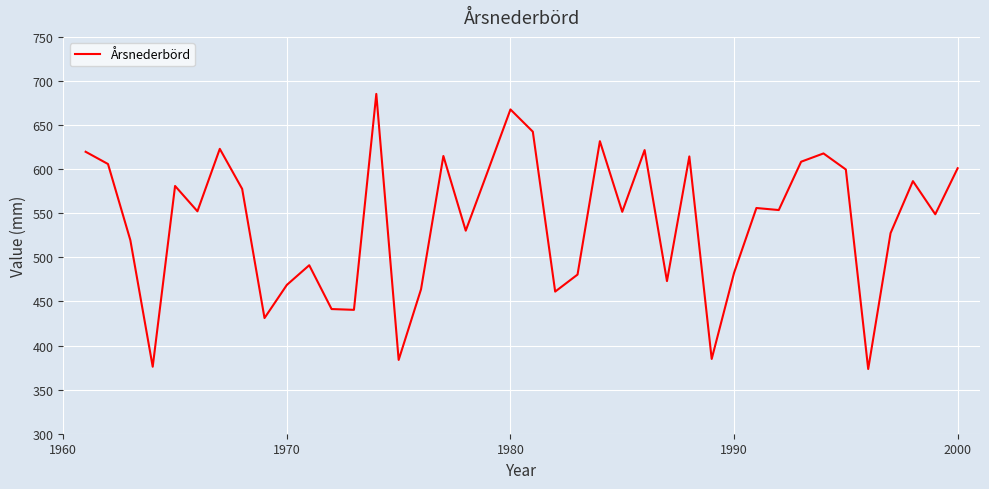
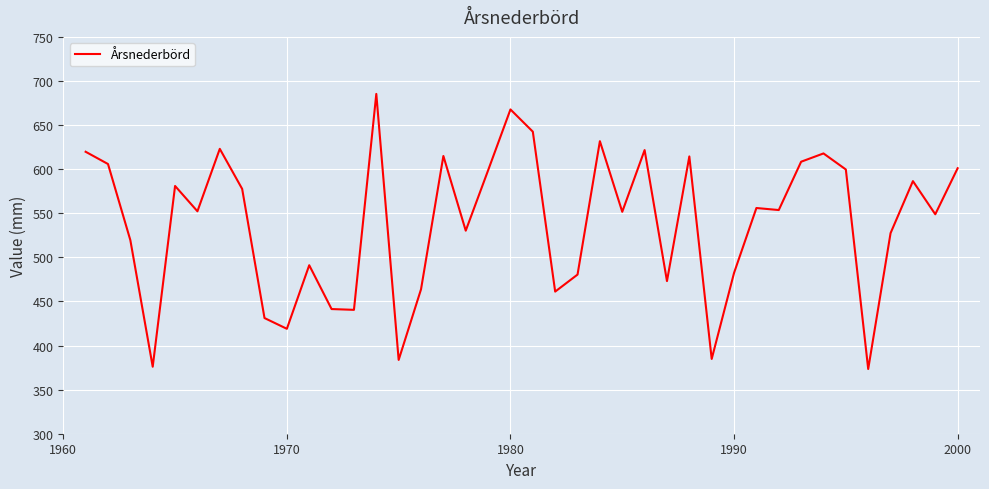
1970: 470 -> 420
